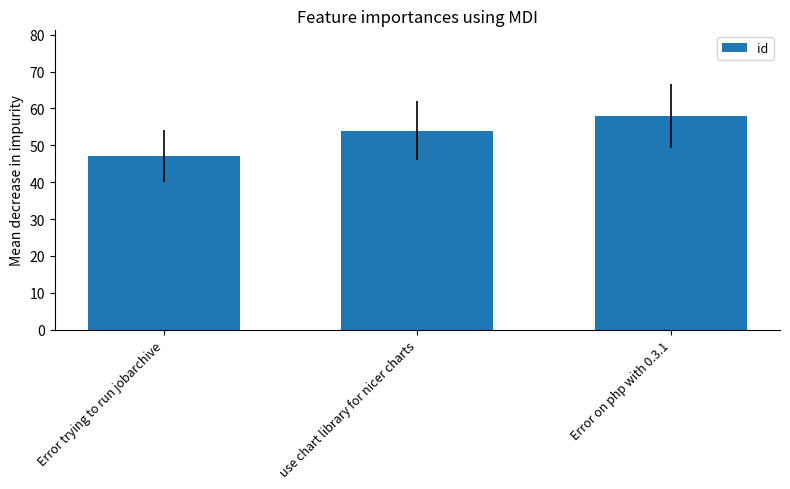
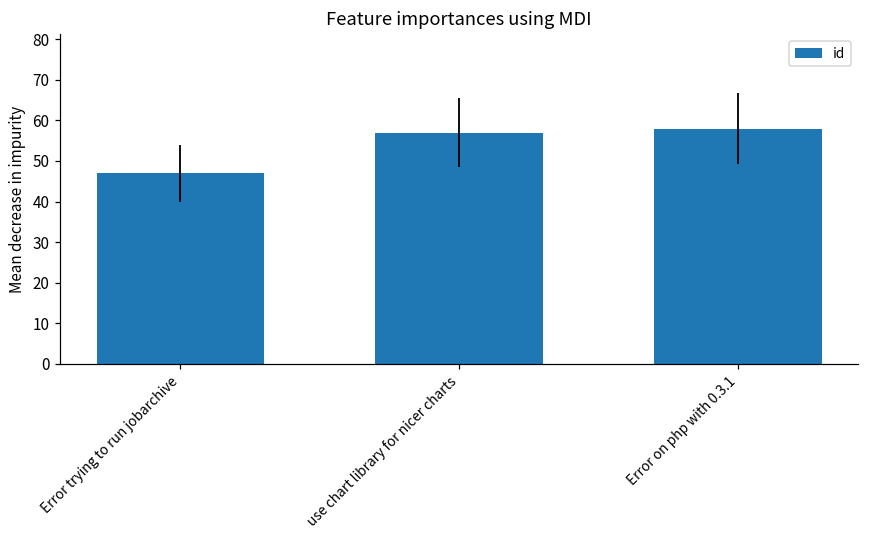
use chart library for nicer charts: 54 -> 57
